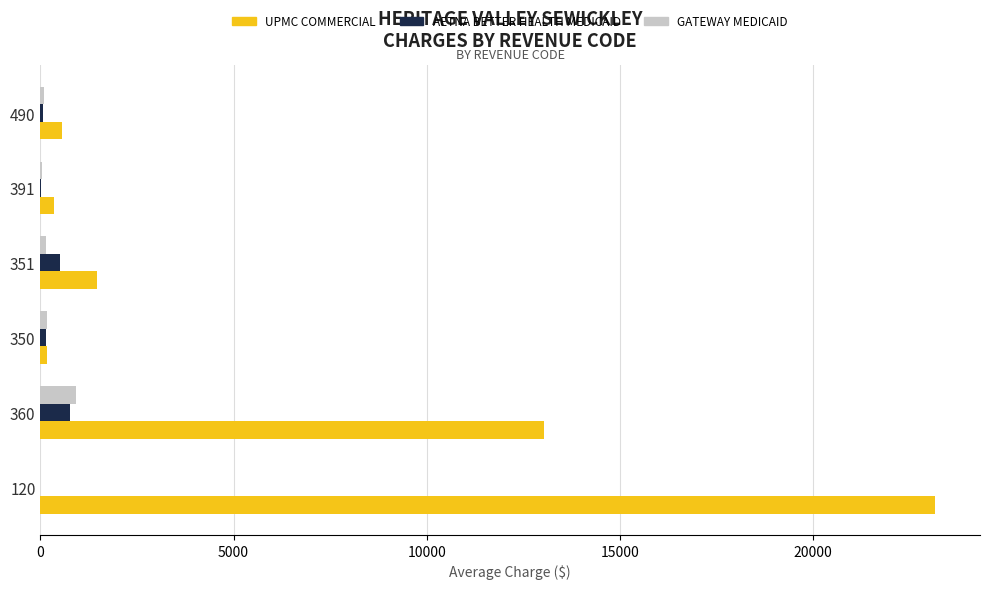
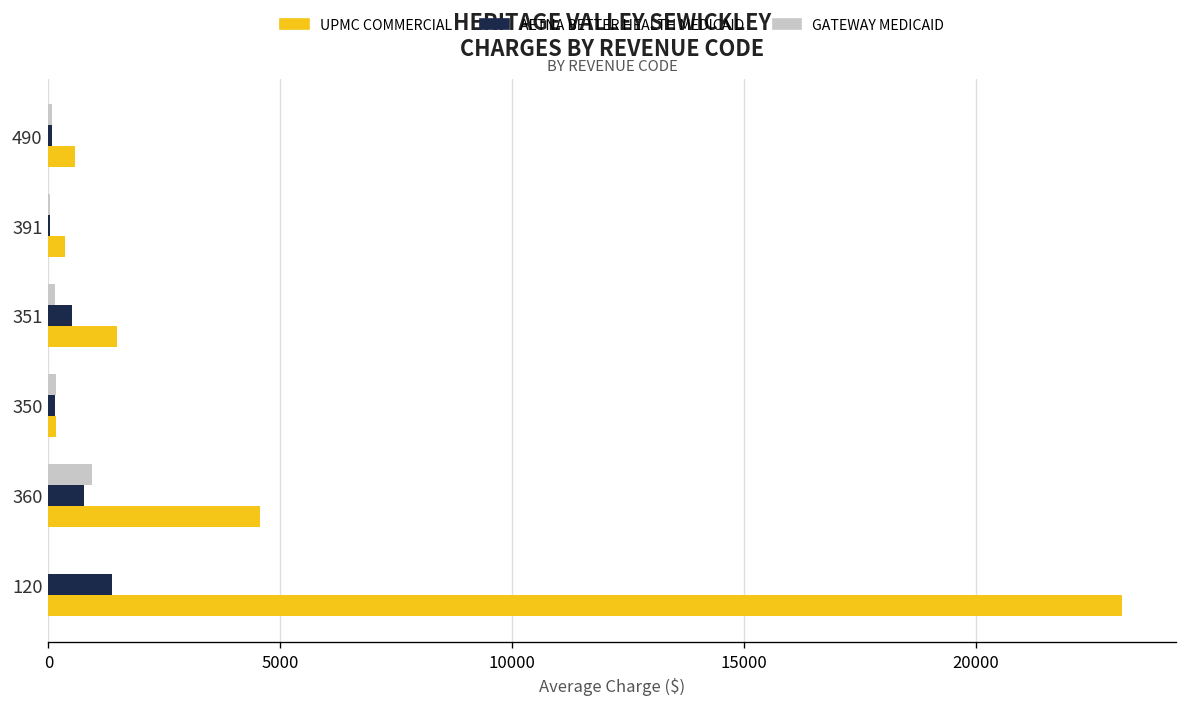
UPMC COMMERCIAL, 360: 13000 -> 4600
AETNA BETTER HEALTH MEDICAID, 120: 0 -> 1400
